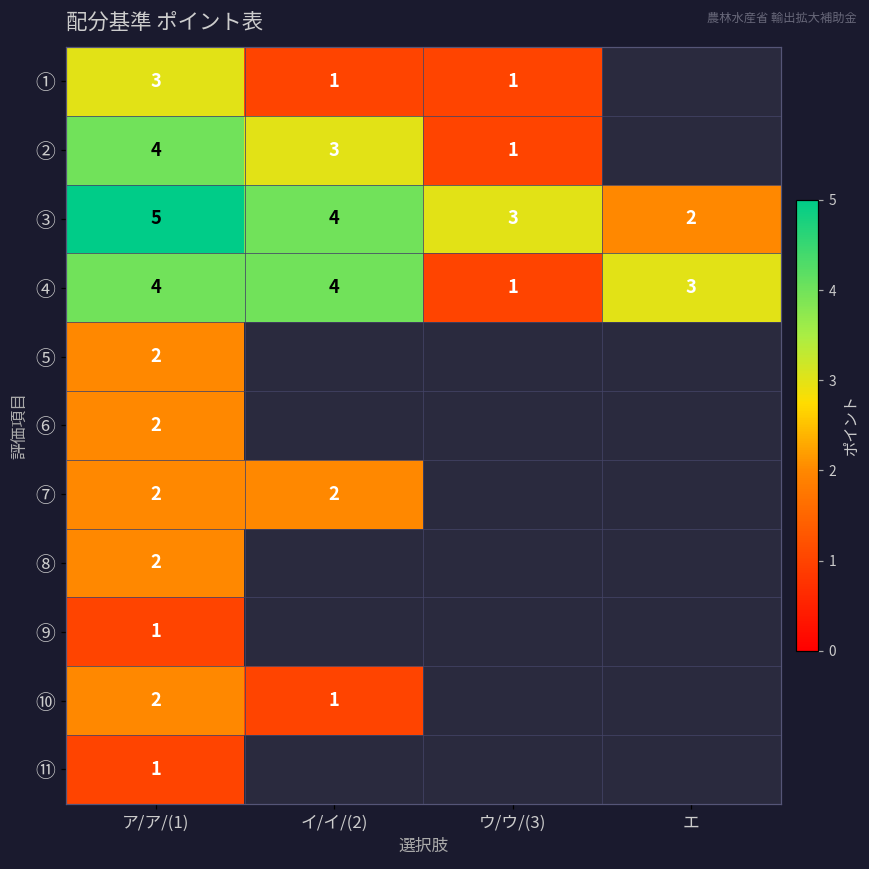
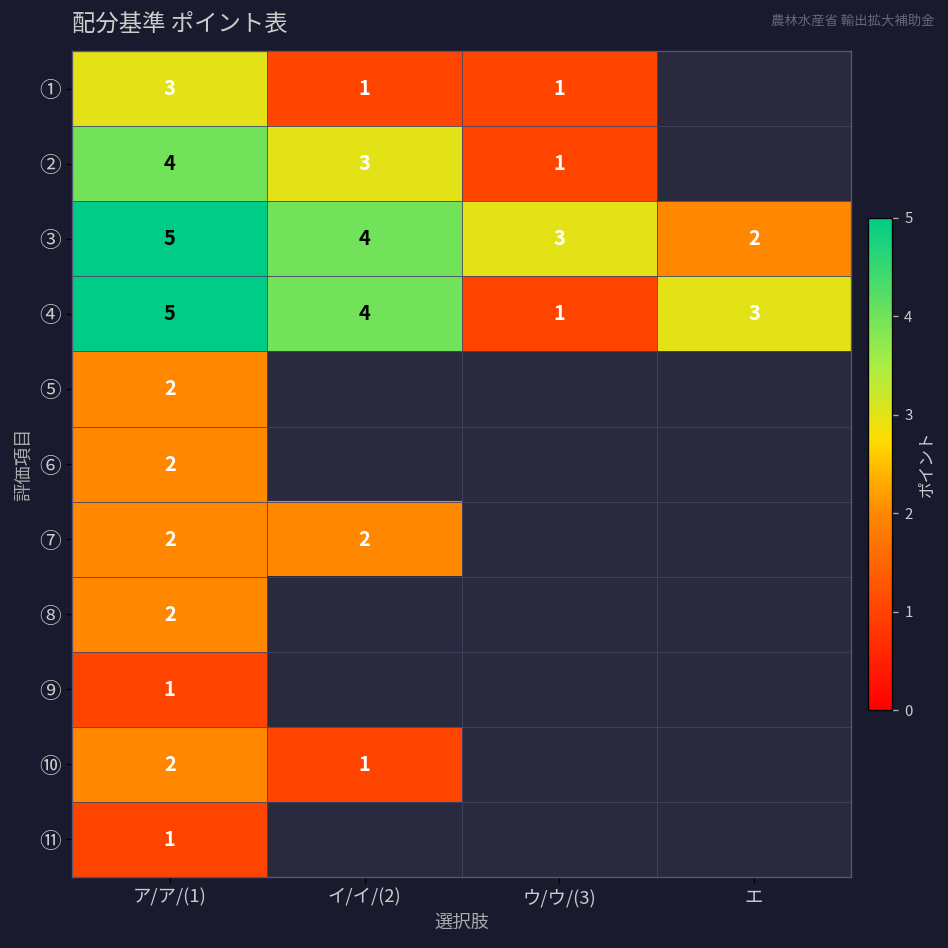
④, ア/ア/(1): 4 -> 5
